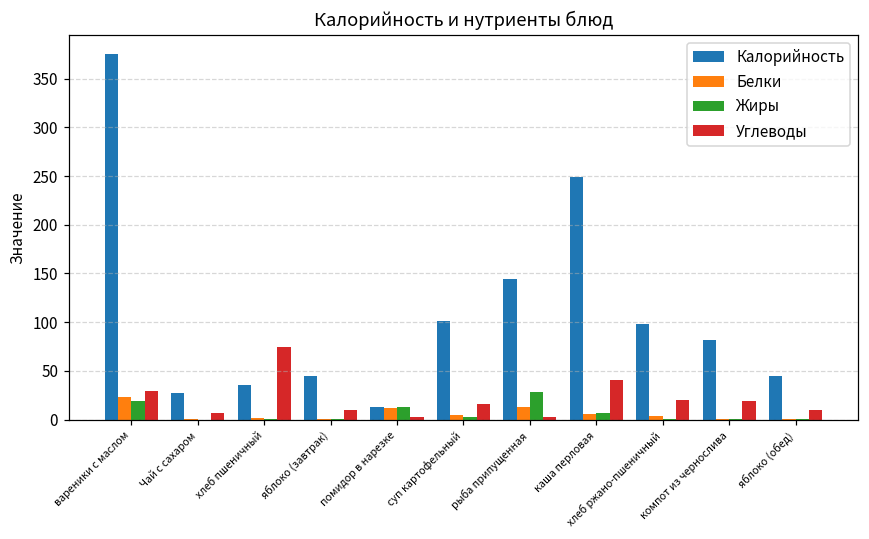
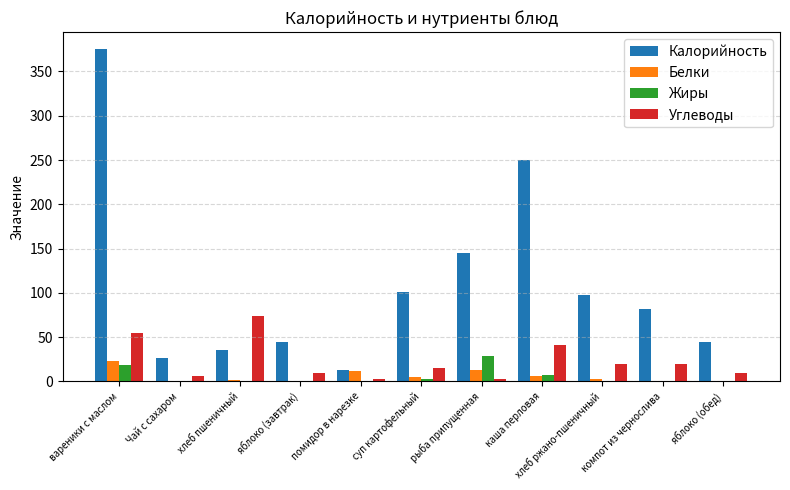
Углеводы, вареники с маслом: 30 -> 50
Жиры, помидор в нарезке: 10 -> 0
